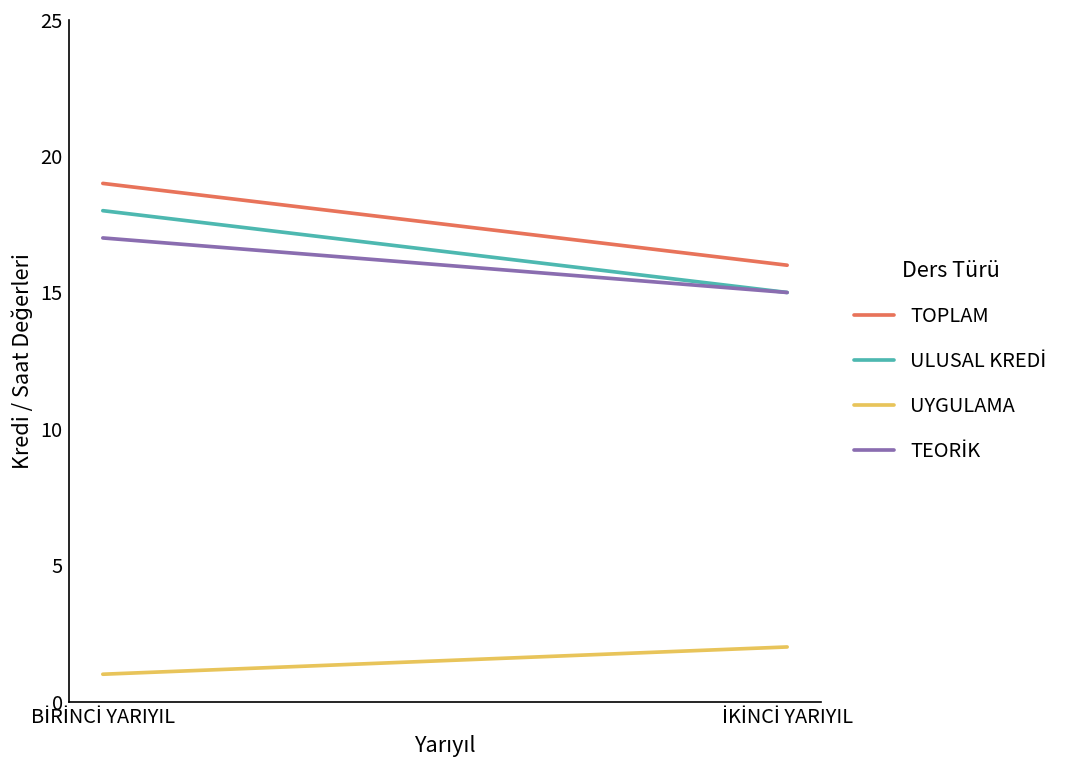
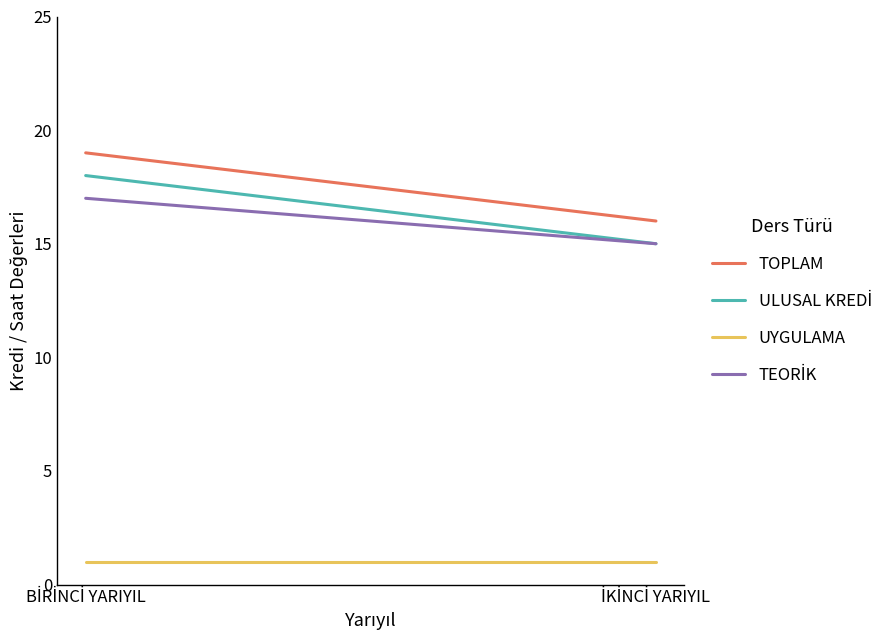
UYGULAMA, İKİNCİ YARIYIL: 2 -> 1
